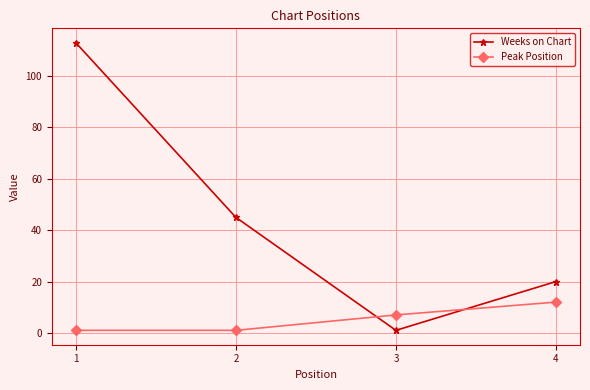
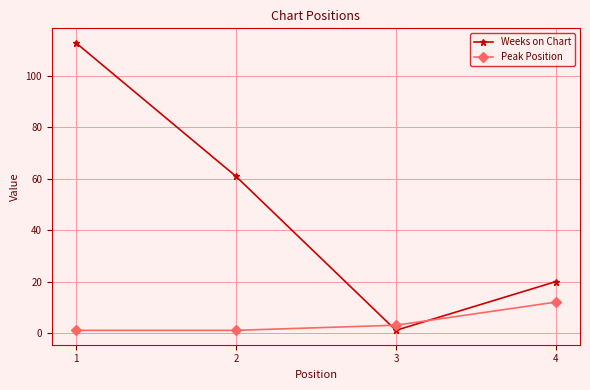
Weeks on Chart, 2: 45 -> 61
Peak Position, 3: 7 -> 3
